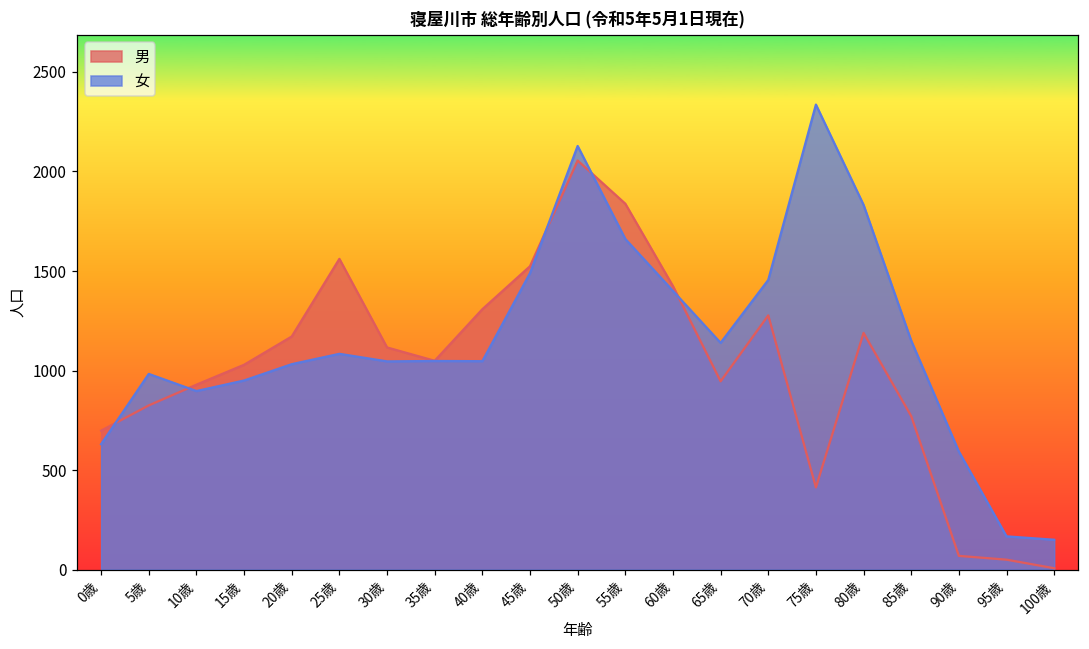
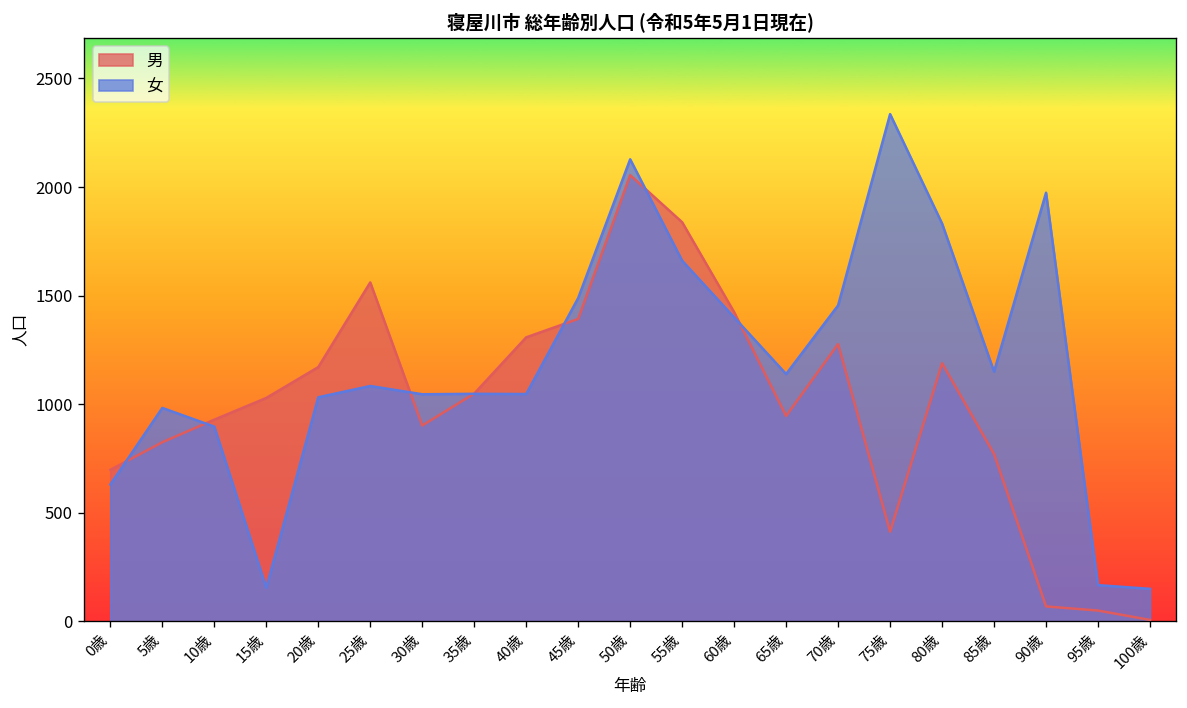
女, 15歳: 950 -> 160
男, 30歳: 1120 -> 900
男, 45歳: 1520 -> 1390
女, 90歳: 590 -> 1970
